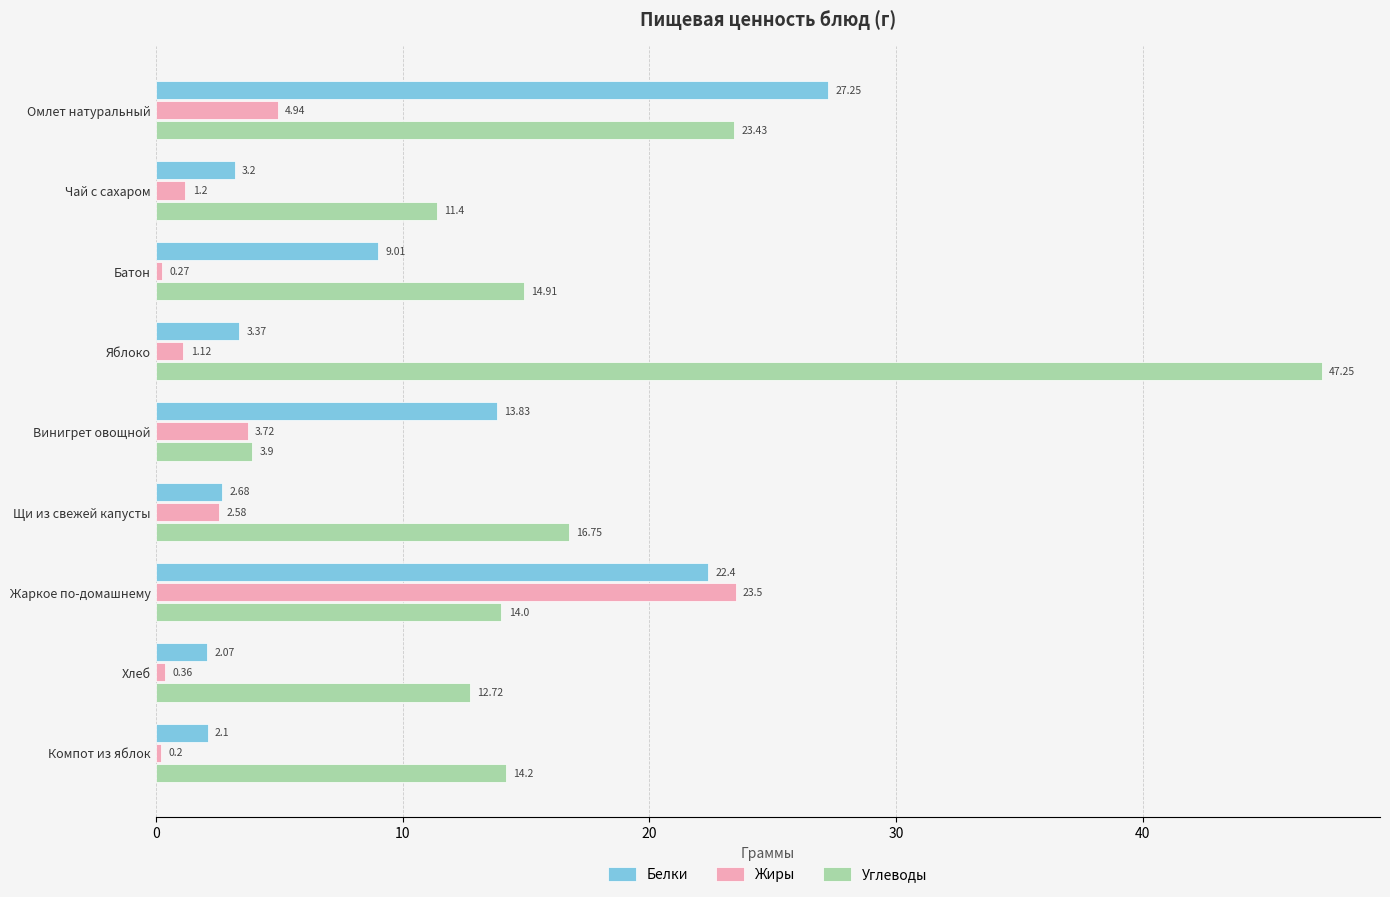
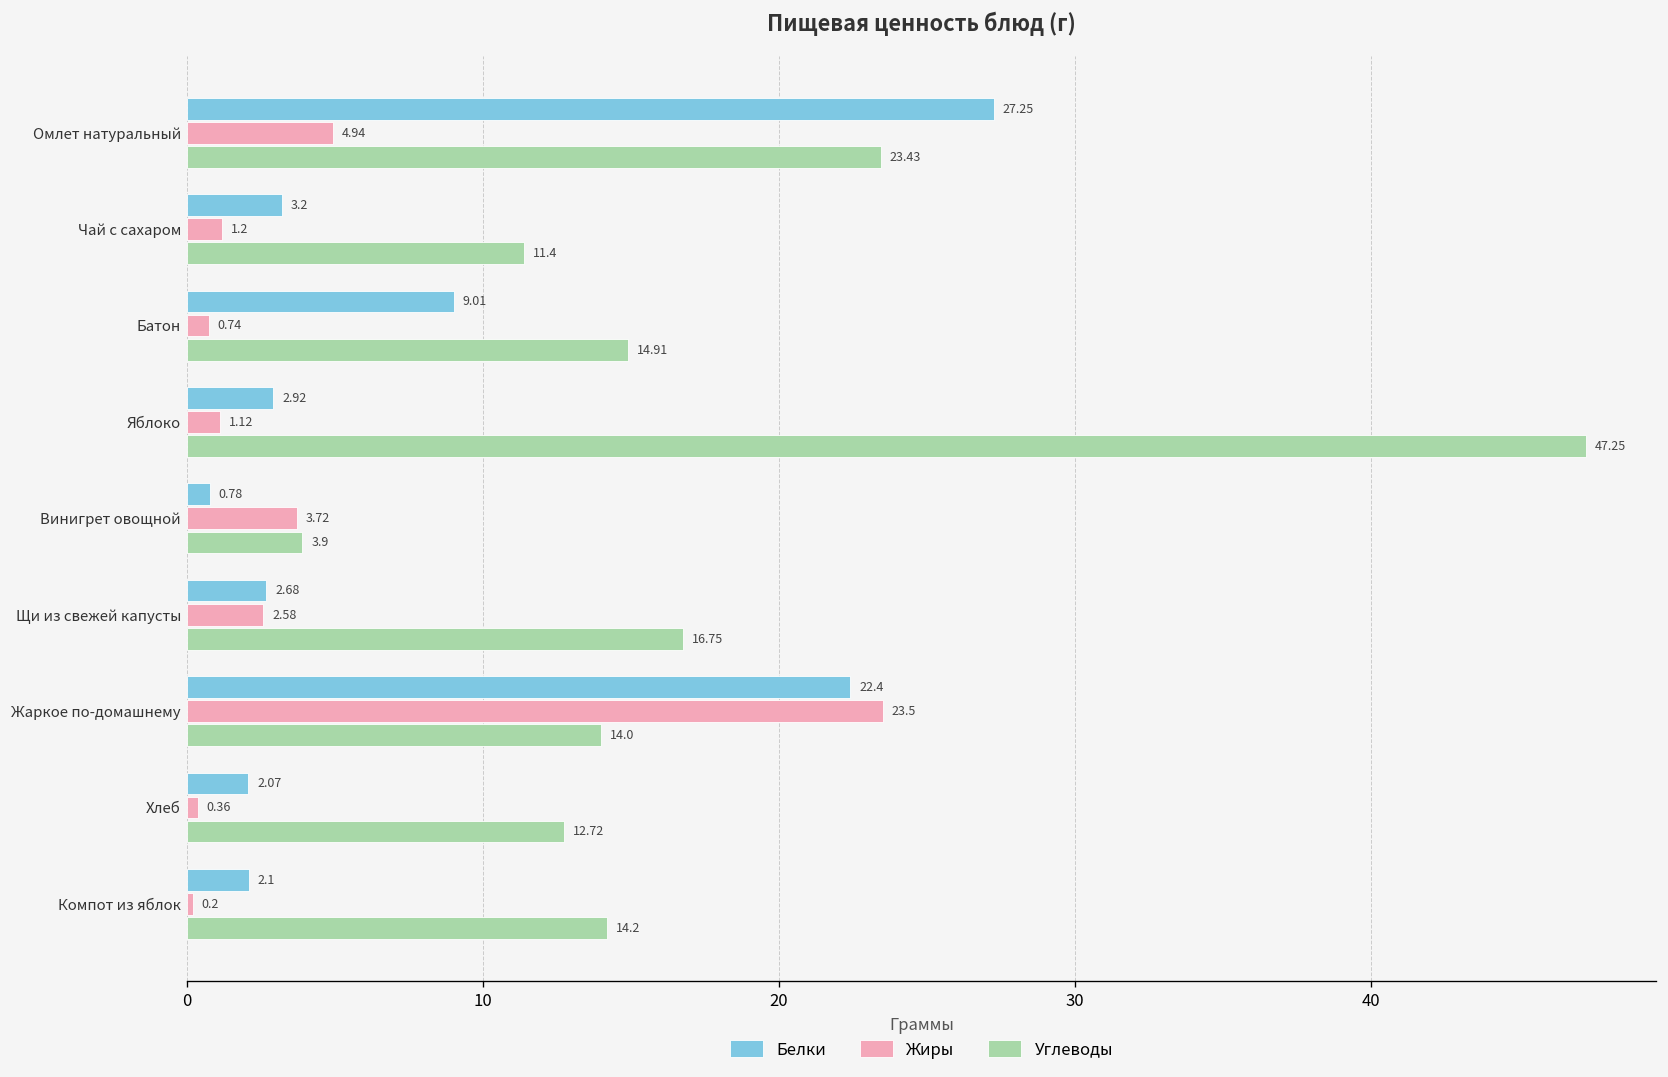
Жиры, Батон: 0.27 -> 0.74
Белки, Яблоко: 3.37 -> 2.92
Белки, Винигрет овощной: 13.83 -> 0.78
